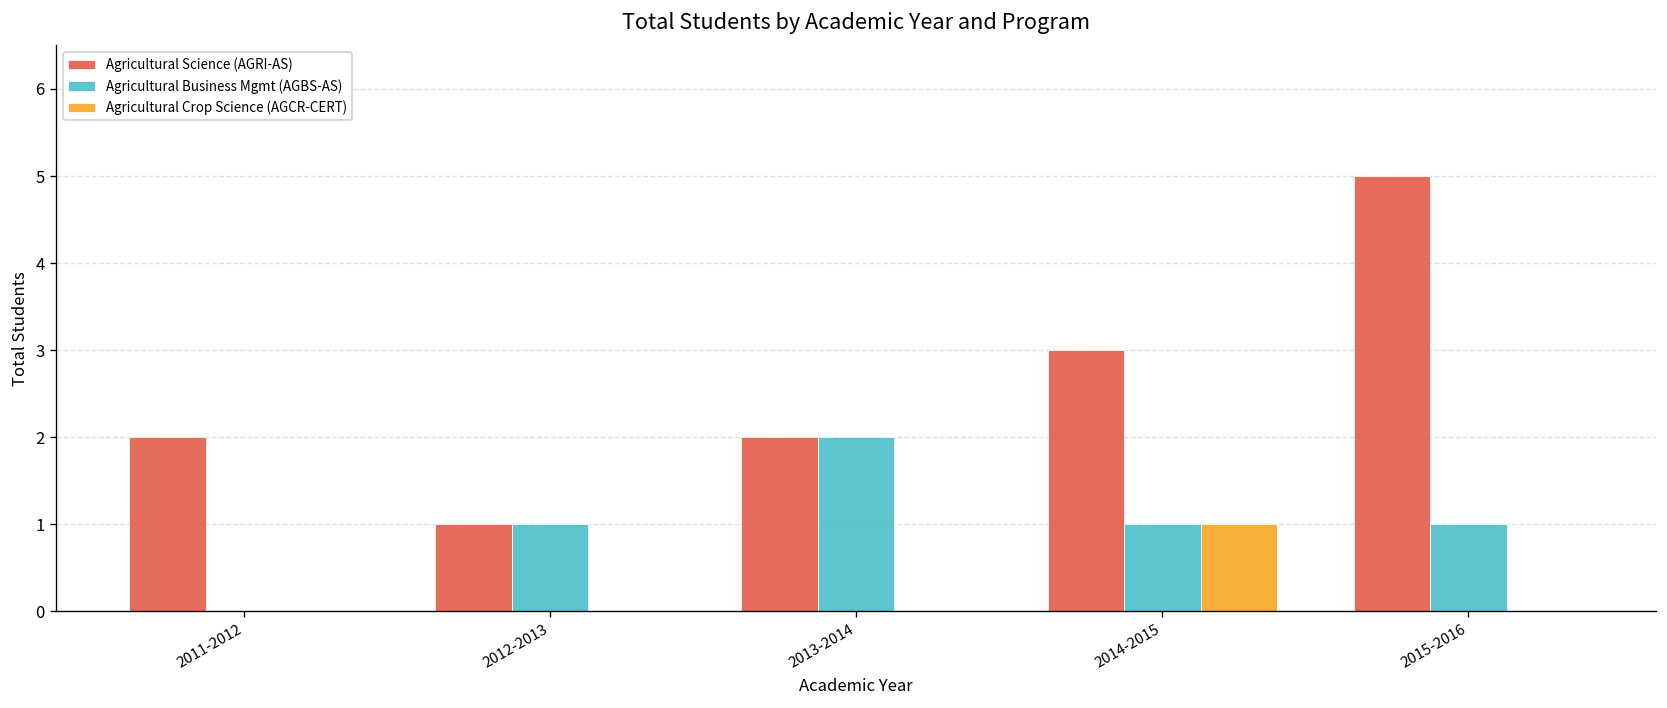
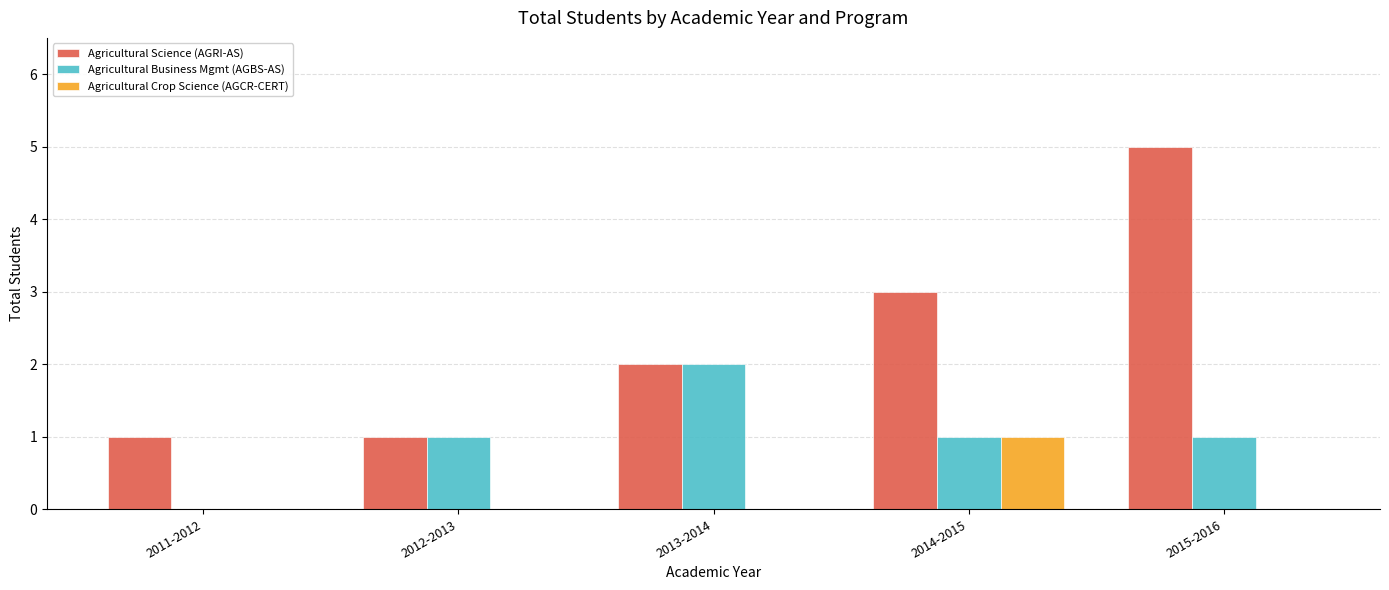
Agricultural Science (AGRI-AS), 2011-2012: 2 -> 1
